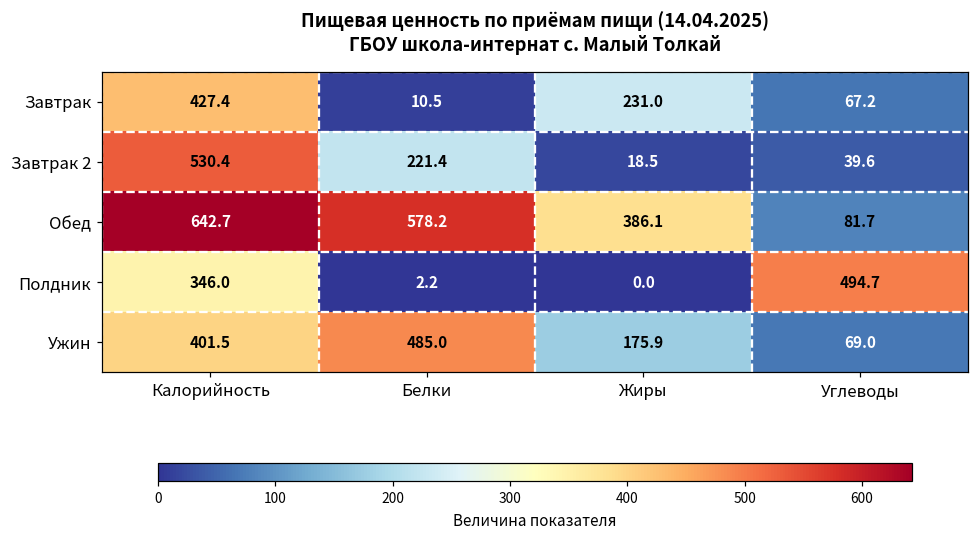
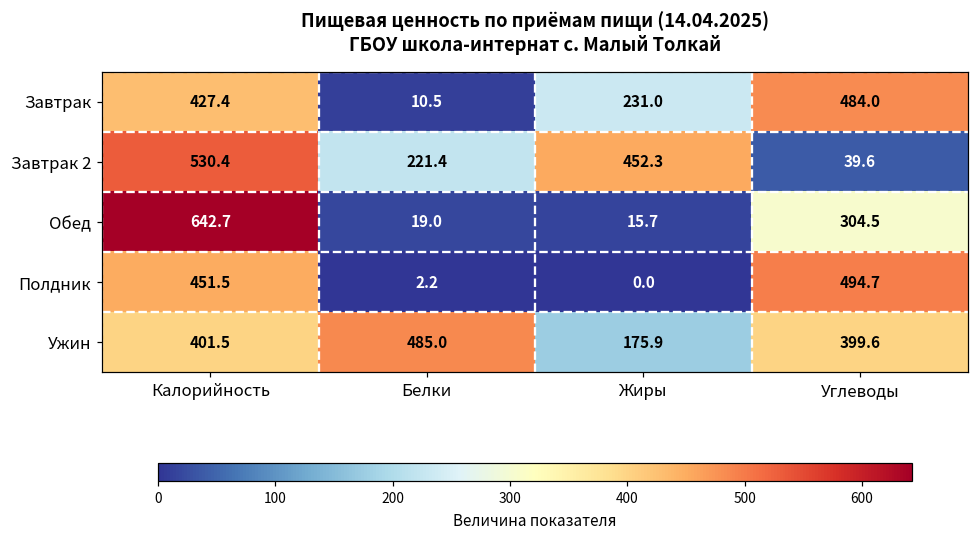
Завтрак, Углеводы: 67.2 -> 484.0
Завтрак 2, Жиры: 18.5 -> 452.3
Обед, Белки: 578.2 -> 19.0
Обед, Жиры: 386.1 -> 15.7
Обед, Углеводы: 81.7 -> 304.5
Полдник, Калорийность: 346.0 -> 451.5
Ужин, Углеводы: 69.0 -> 399.6
